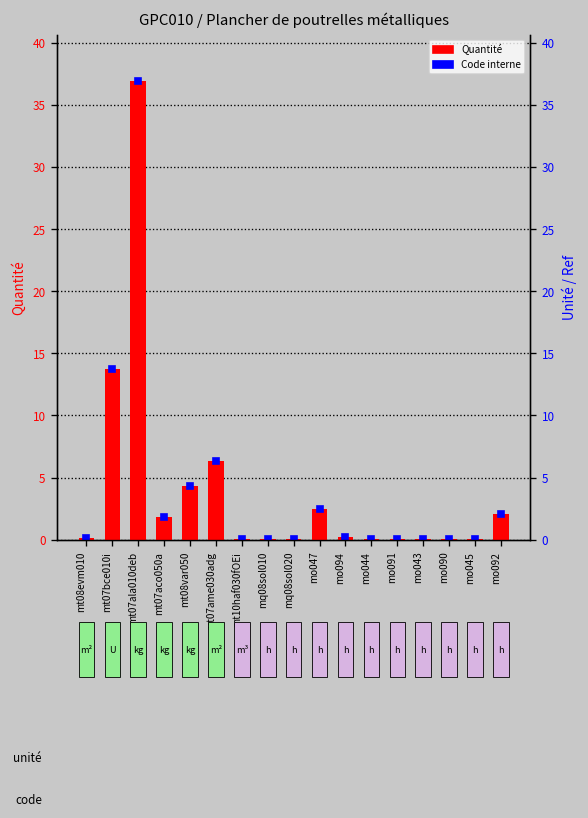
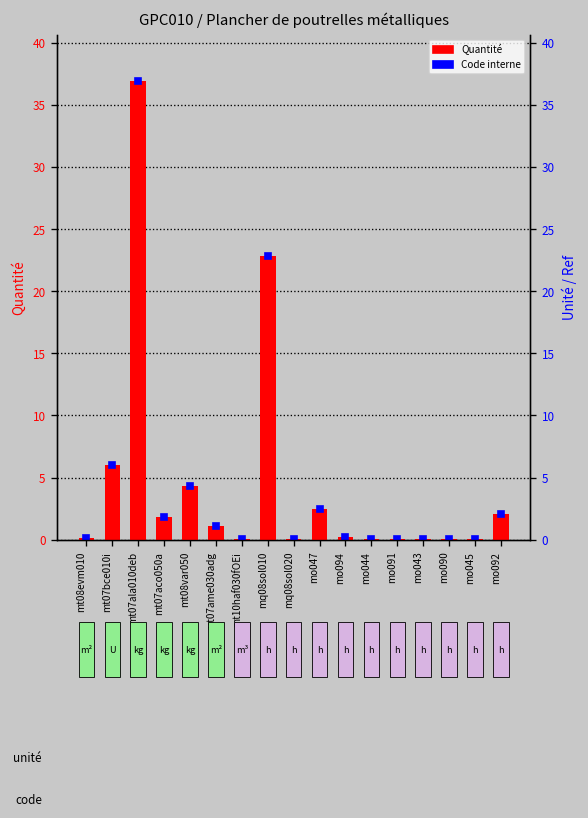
Quantité, mt07bce010i: 13.7 -> 6.0
Quantité, mt07ame030adg: 6.3 -> 1.1
Quantité, mq08sol010: 0.0 -> 22.8
